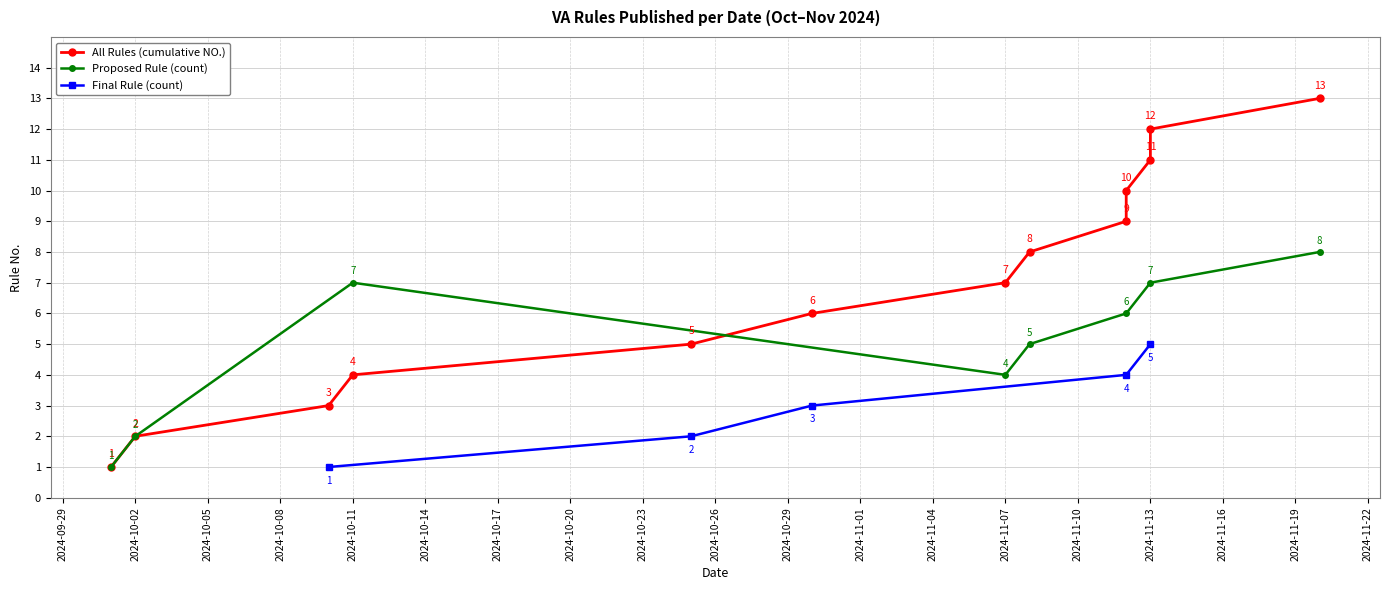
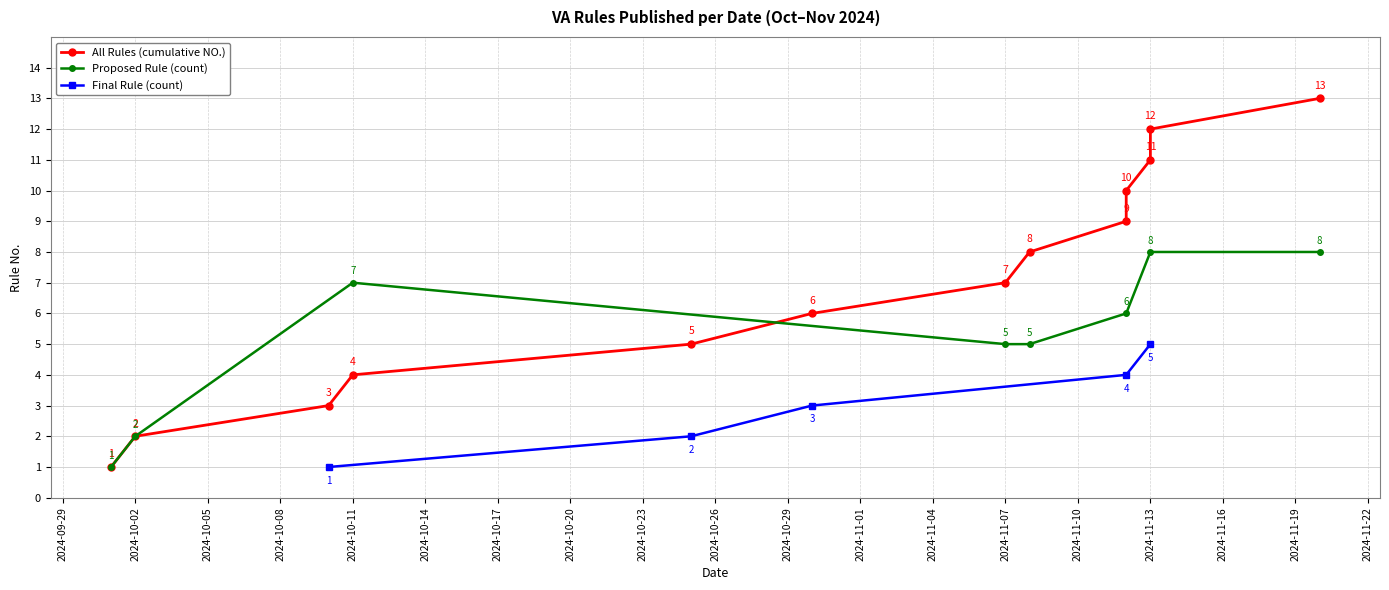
Proposed Rule (count), 2024-11-07: 4 -> 5
Proposed Rule (count), 2024-11-13: 7 -> 8
